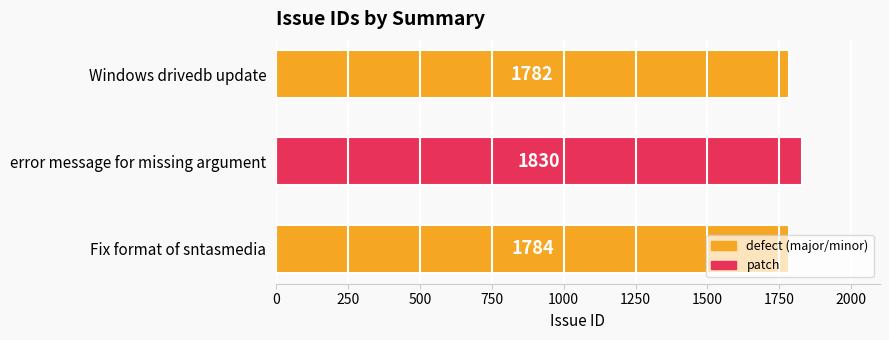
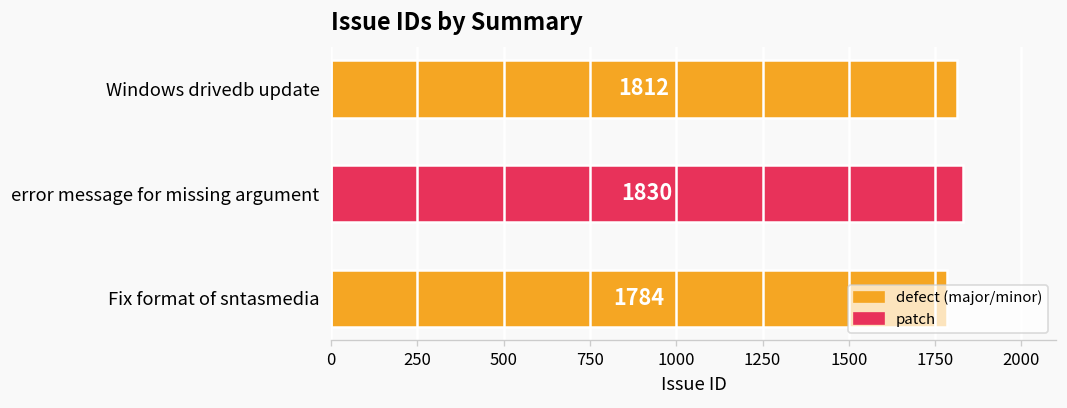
Windows drivedb update: 1782 -> 1812
